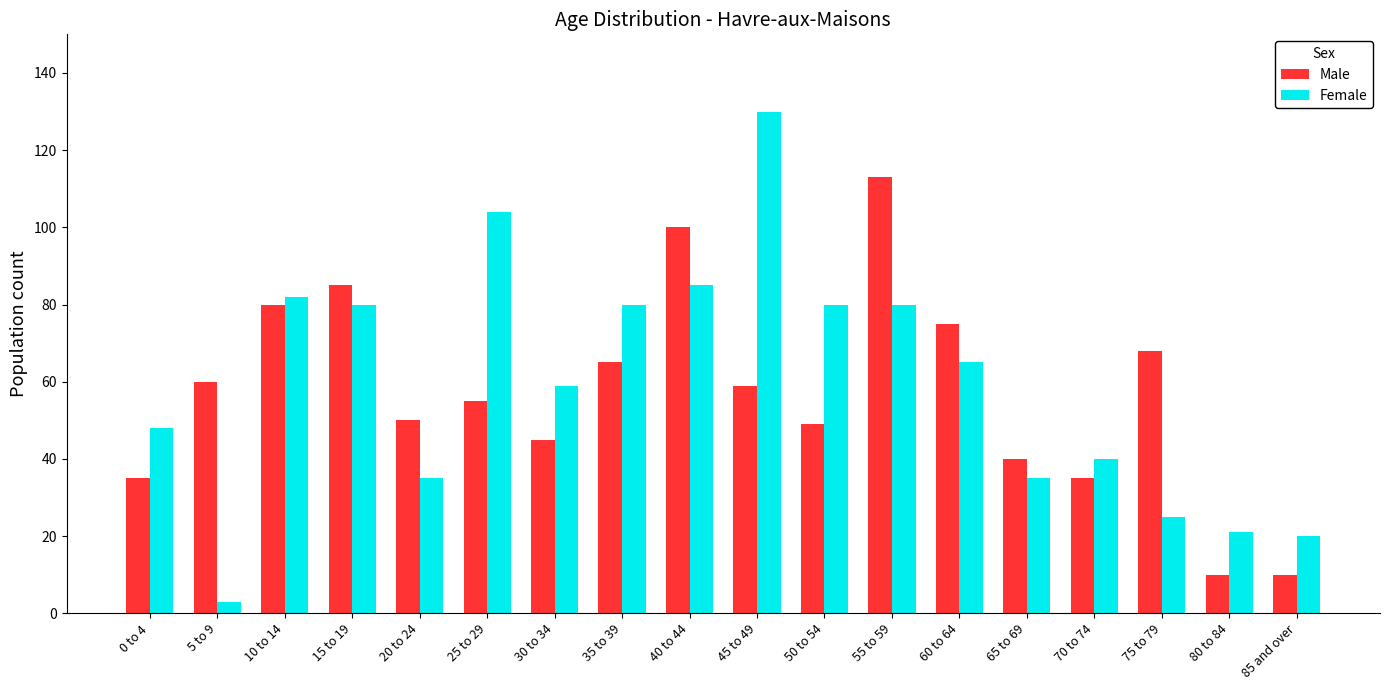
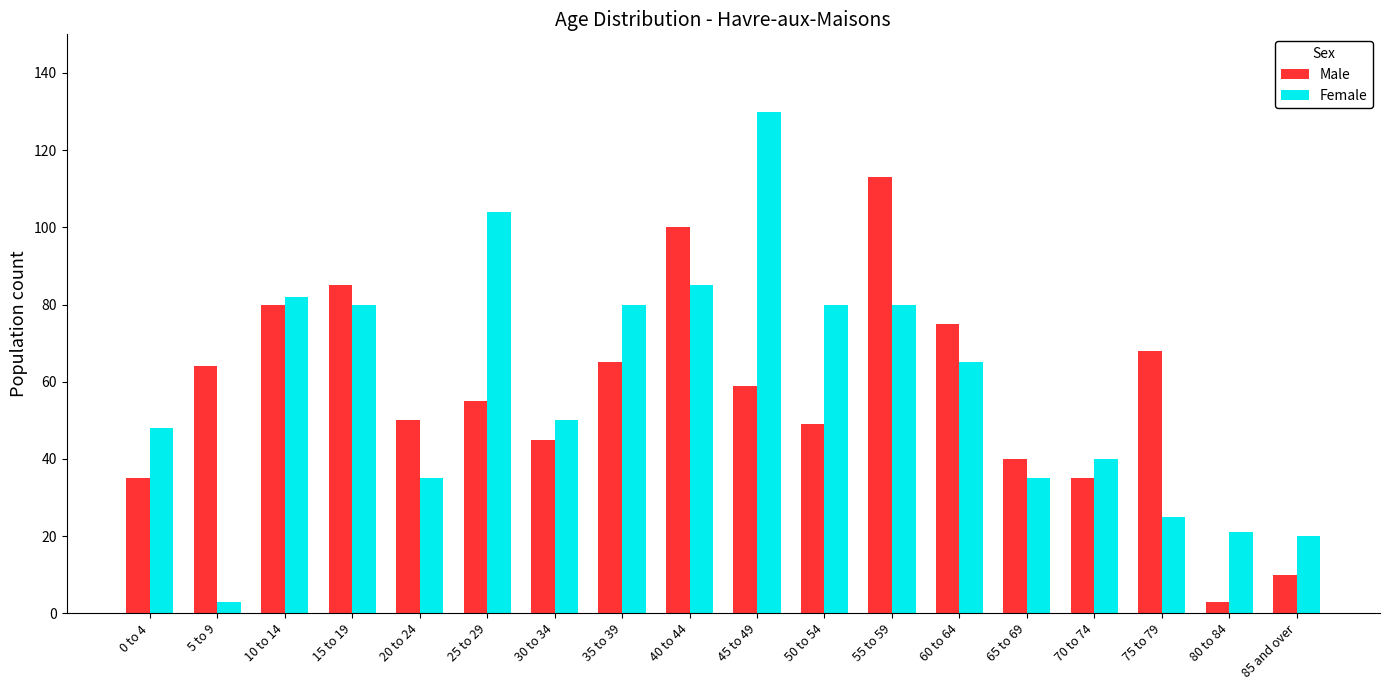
Male, 5 to 9: 60 -> 64
Female, 30 to 34: 59 -> 50
Male, 80 to 84: 10 -> 3
